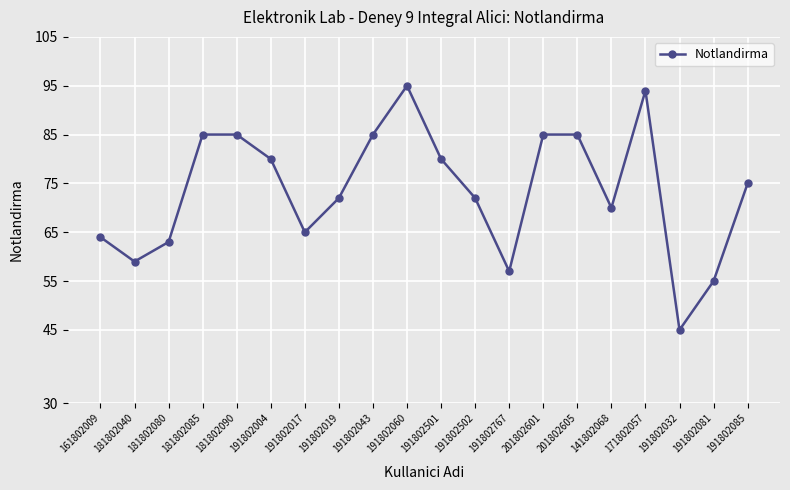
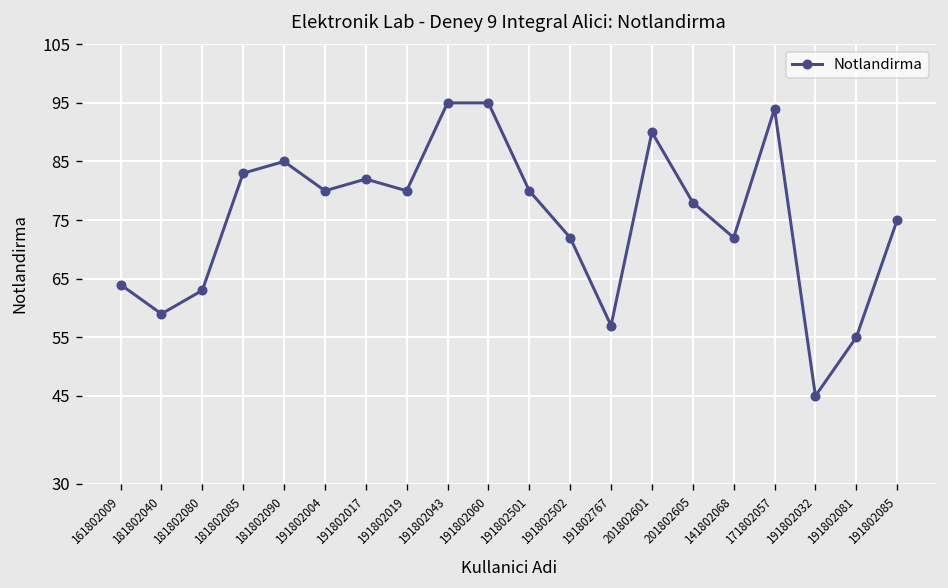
181802085: 85 -> 83
191802017: 65 -> 82
191802019: 72 -> 80
191802043: 85 -> 95
201802601: 85 -> 90
201802605: 85 -> 78
141802068: 70 -> 72
